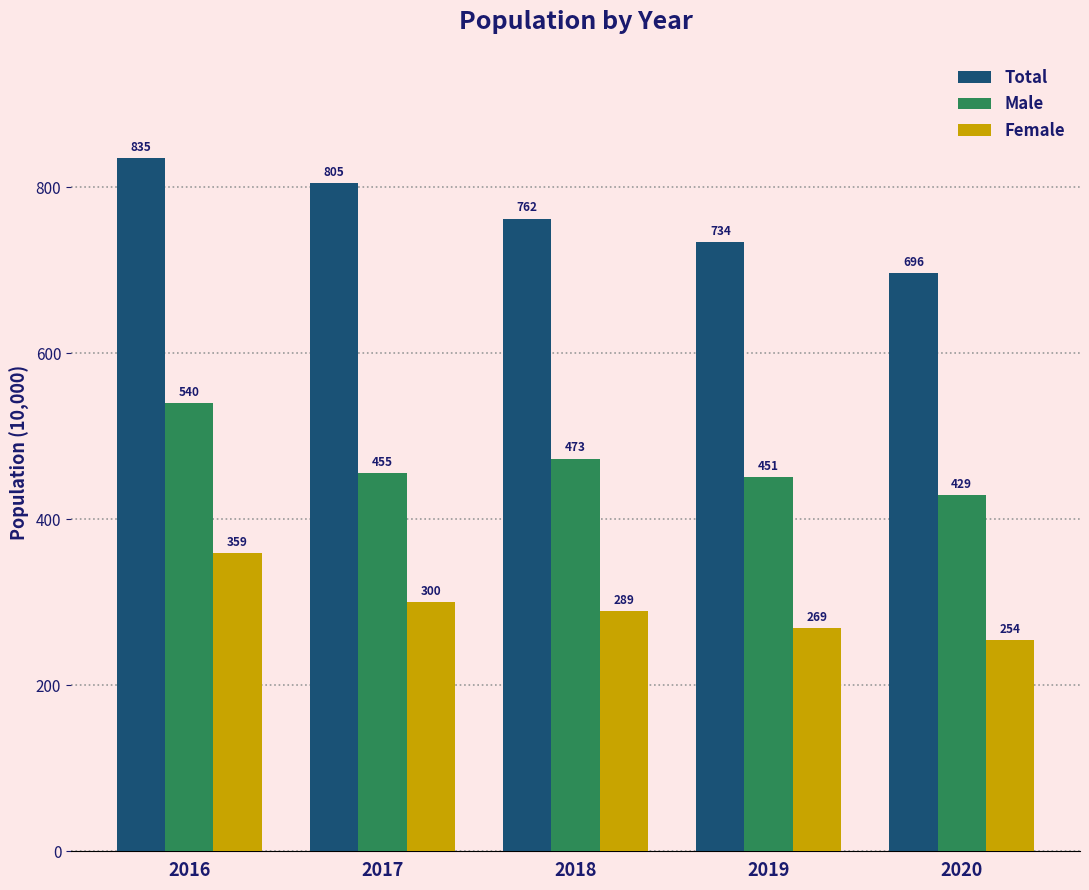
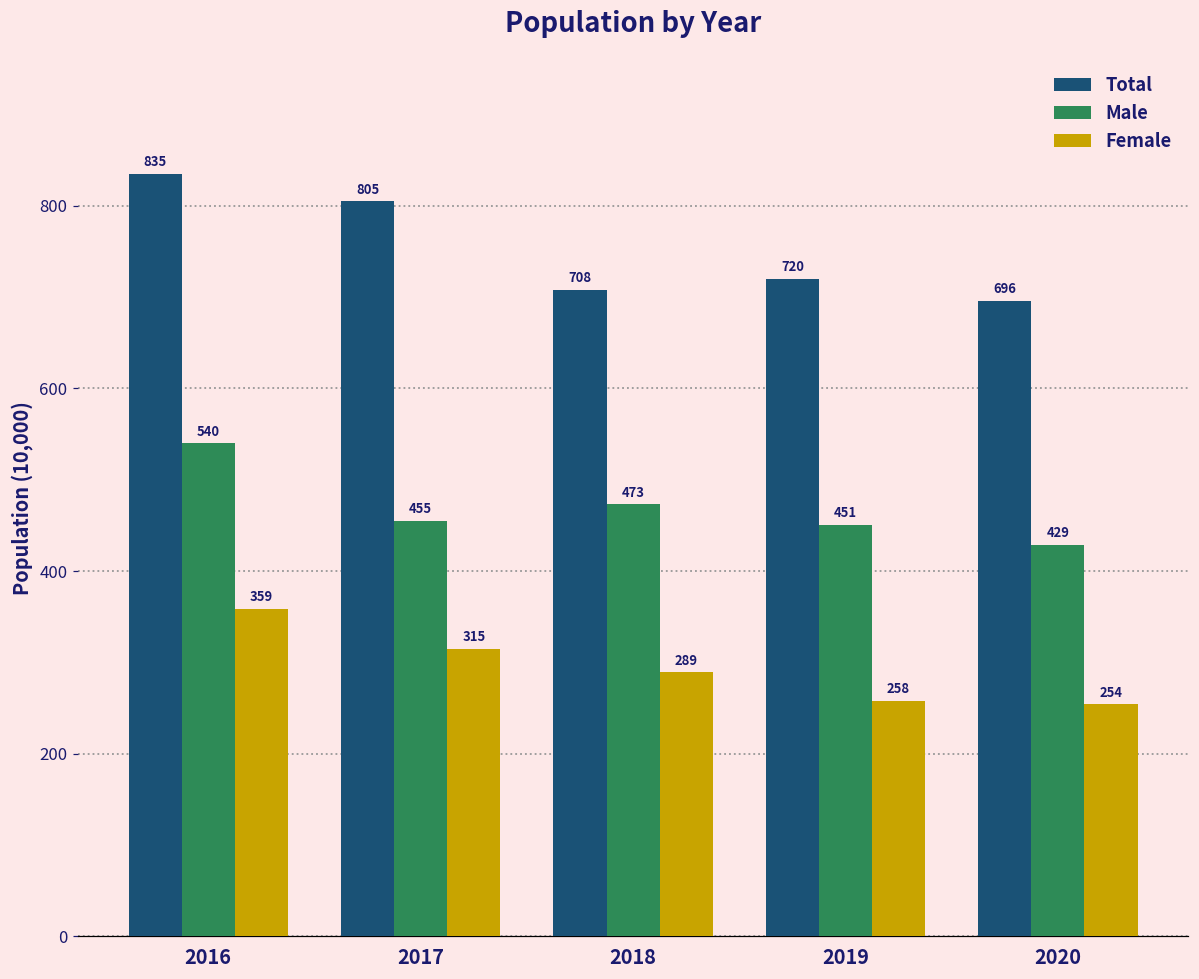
Female, 2017: 300 -> 315
Total, 2018: 762 -> 708
Total, 2019: 734 -> 720
Female, 2019: 269 -> 258
